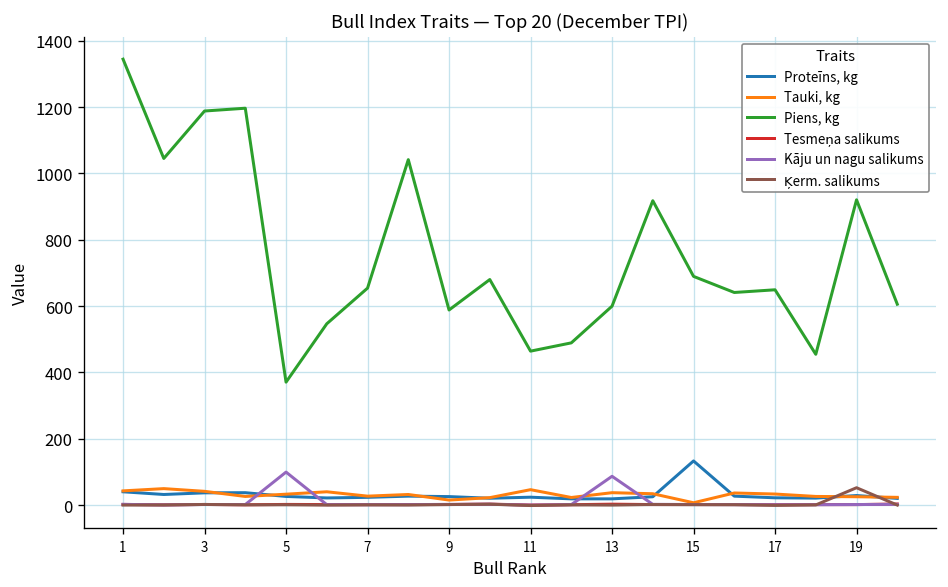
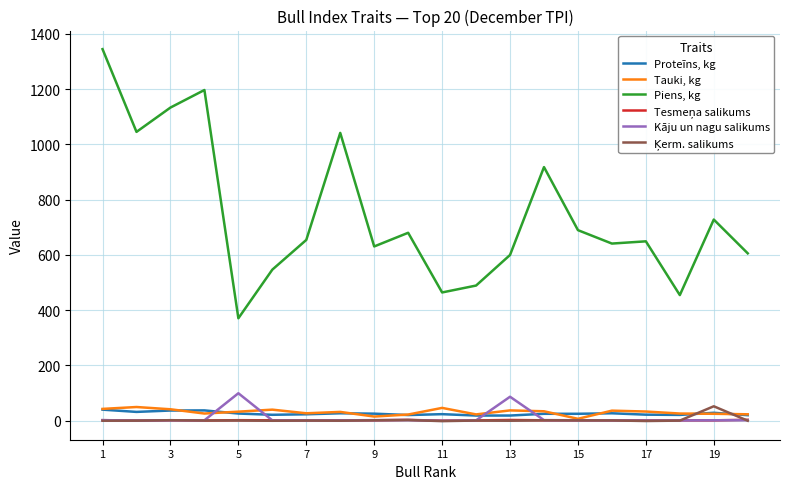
Piens, kg, 3: 1190 -> 1130
Piens, kg, 9: 590 -> 630
Proteīns, kg, 15: 130 -> 20
Piens, kg, 19: 920 -> 730
